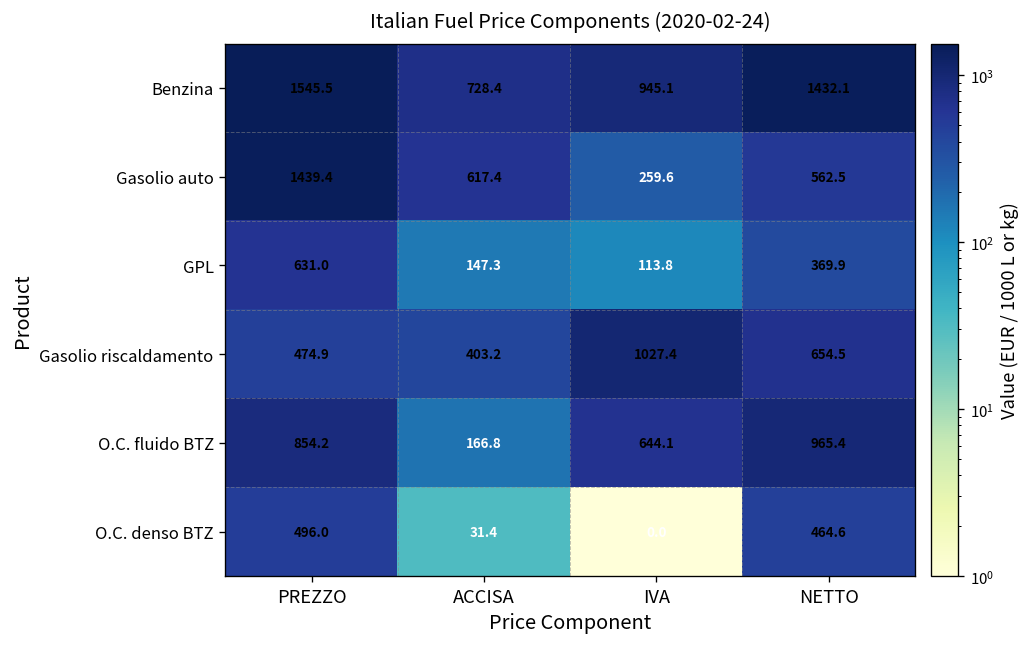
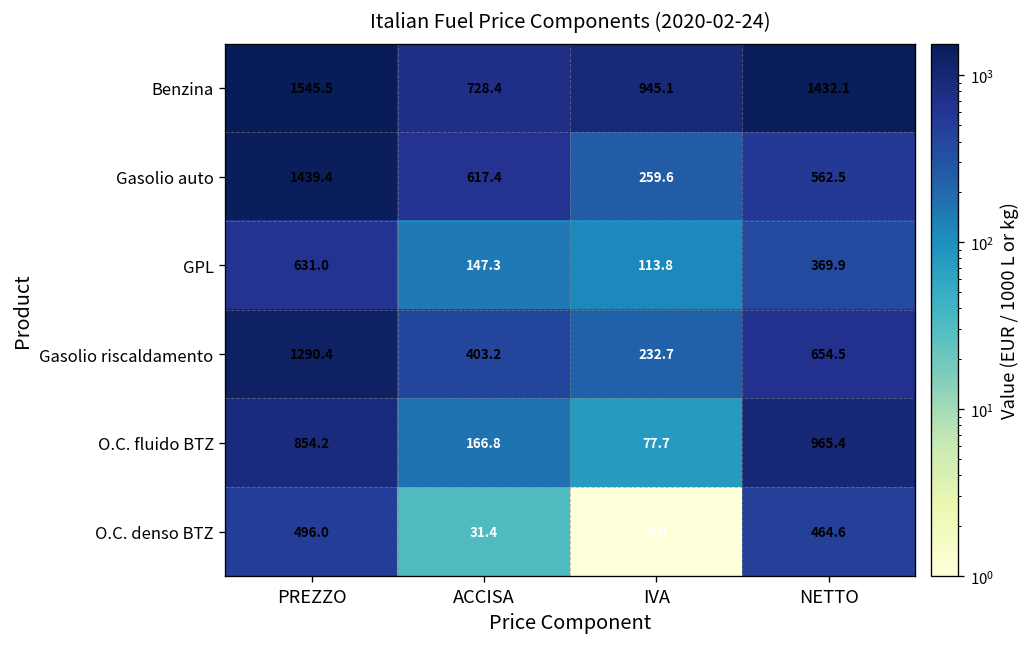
Gasolio riscaldamento, PREZZO: 474.9 -> 1290.4
Gasolio riscaldamento, IVA: 1027.4 -> 232.7
O.C. fluido BTZ, IVA: 644.1 -> 77.7
